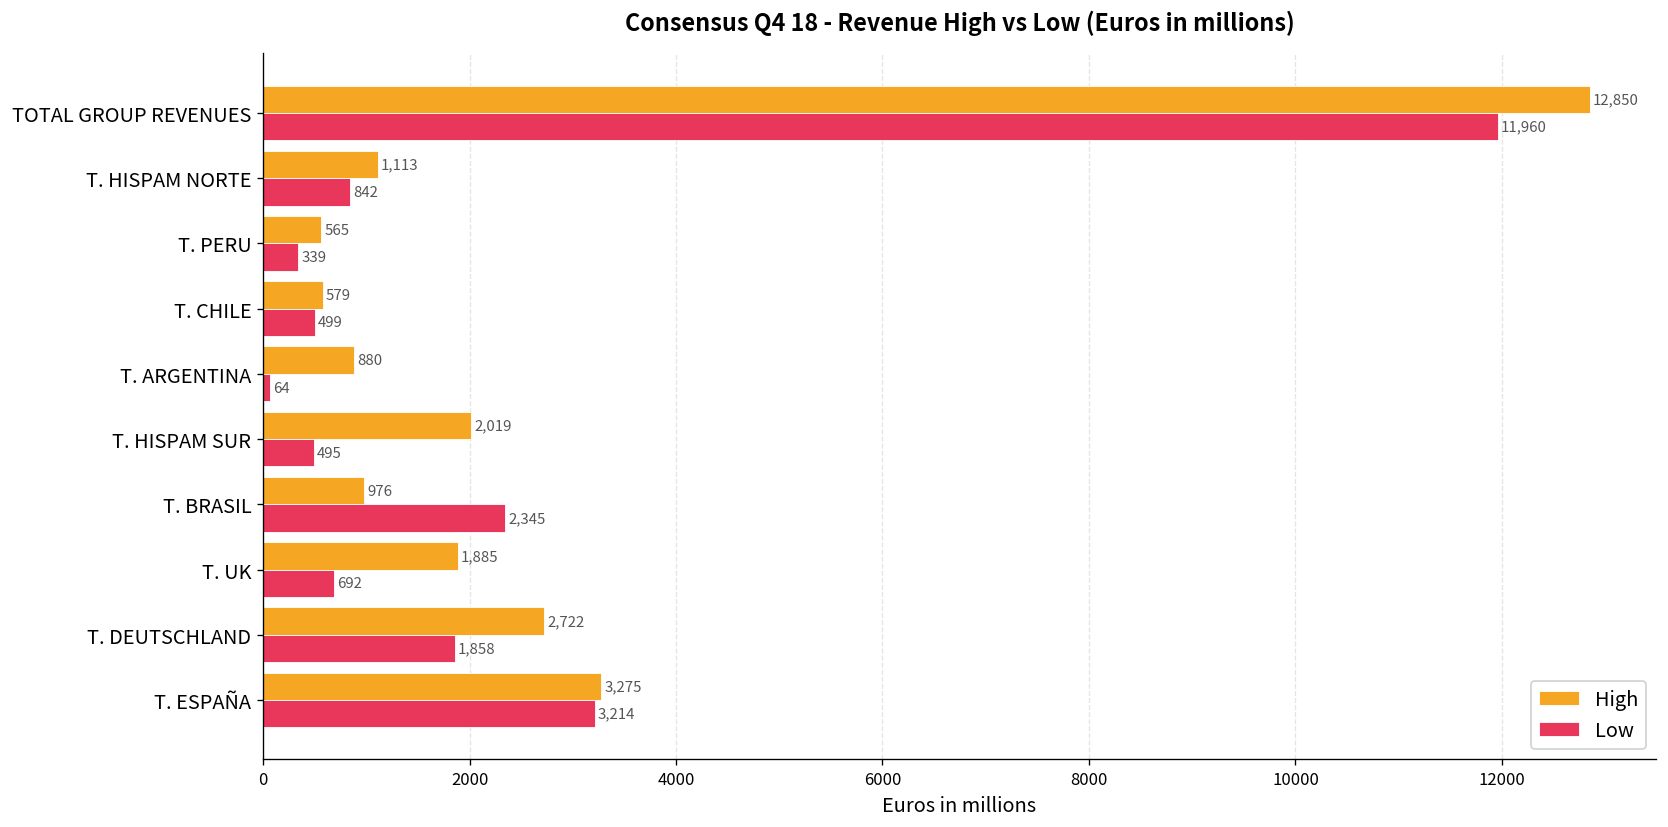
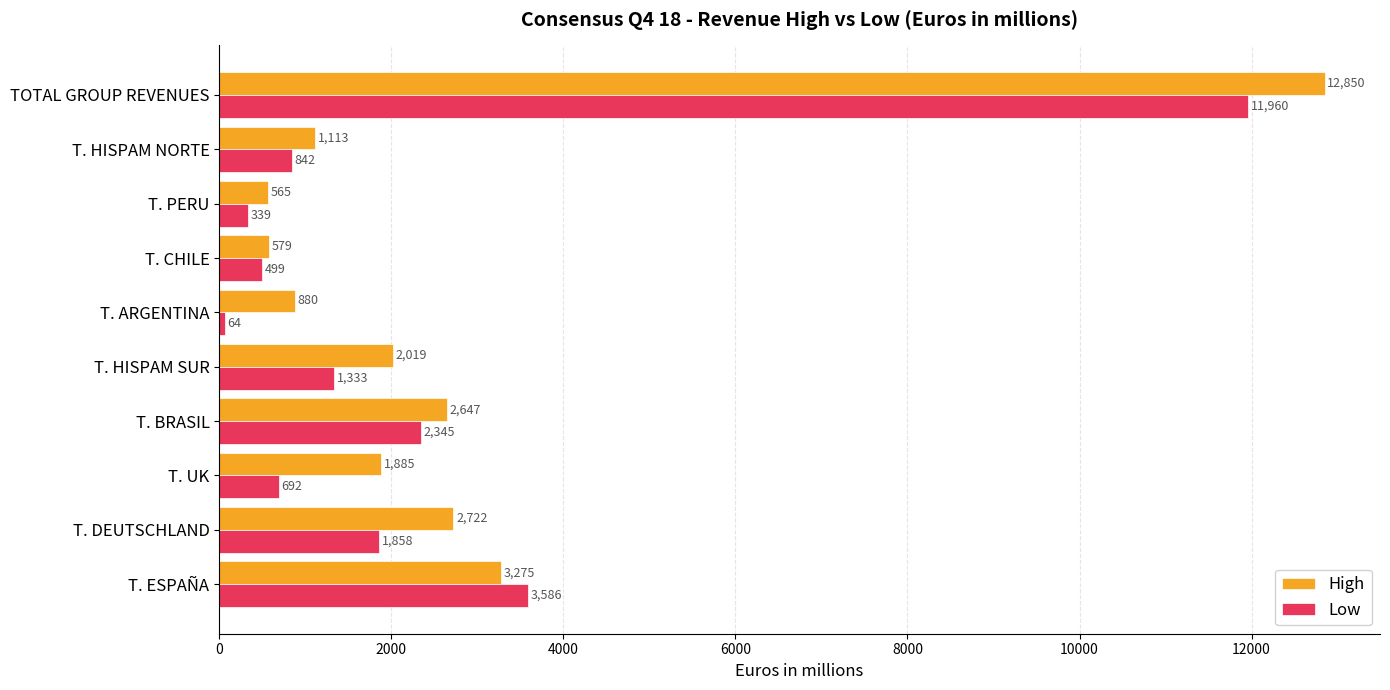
Low, T. HISPAM SUR: 495 -> 1,333
High, T. BRASIL: 976 -> 2,647
Low, T. ESPAÑA: 3,214 -> 3,586
